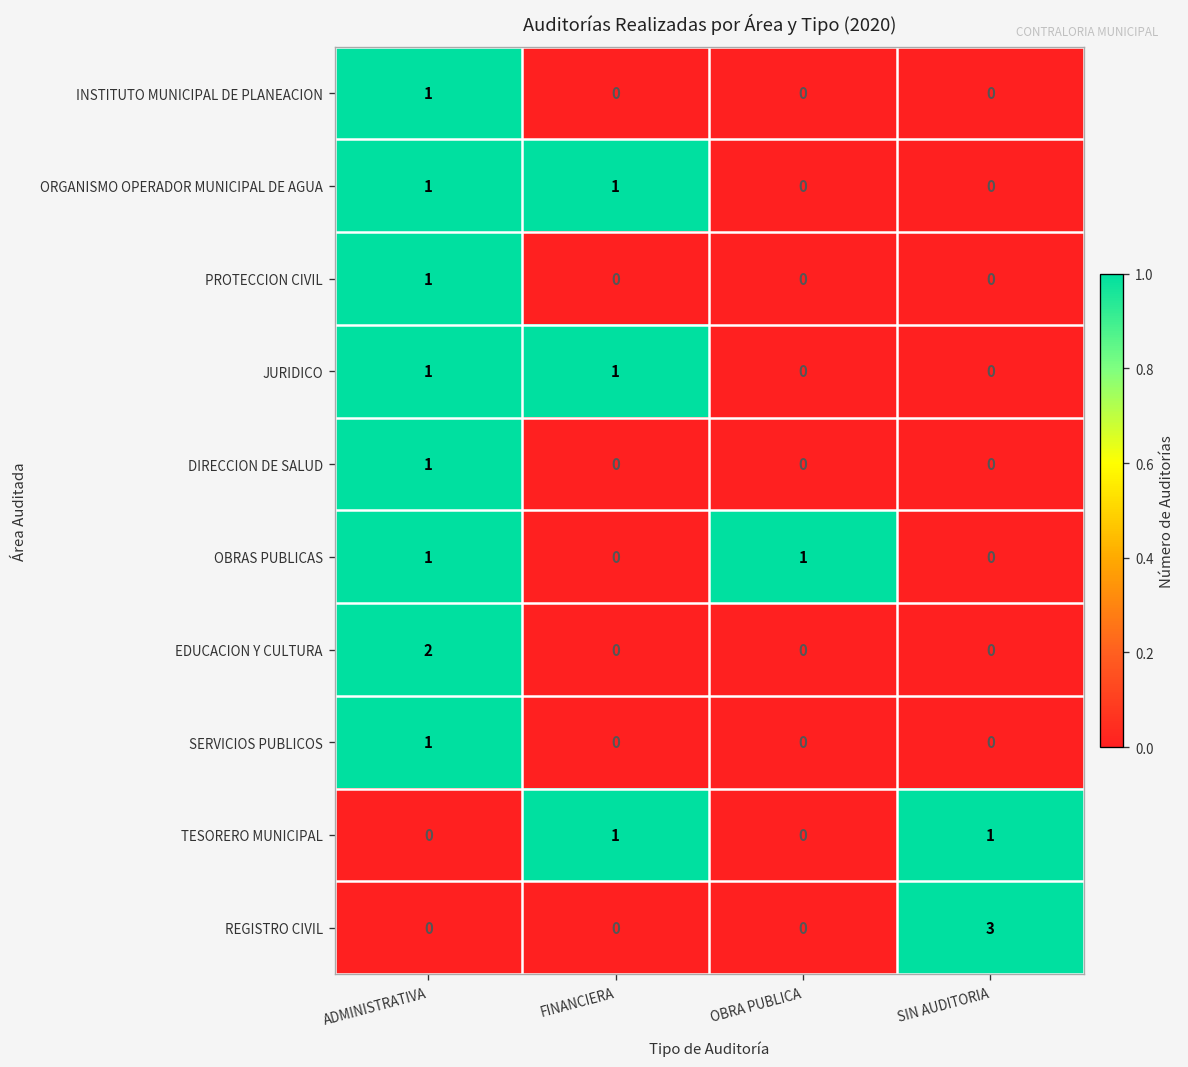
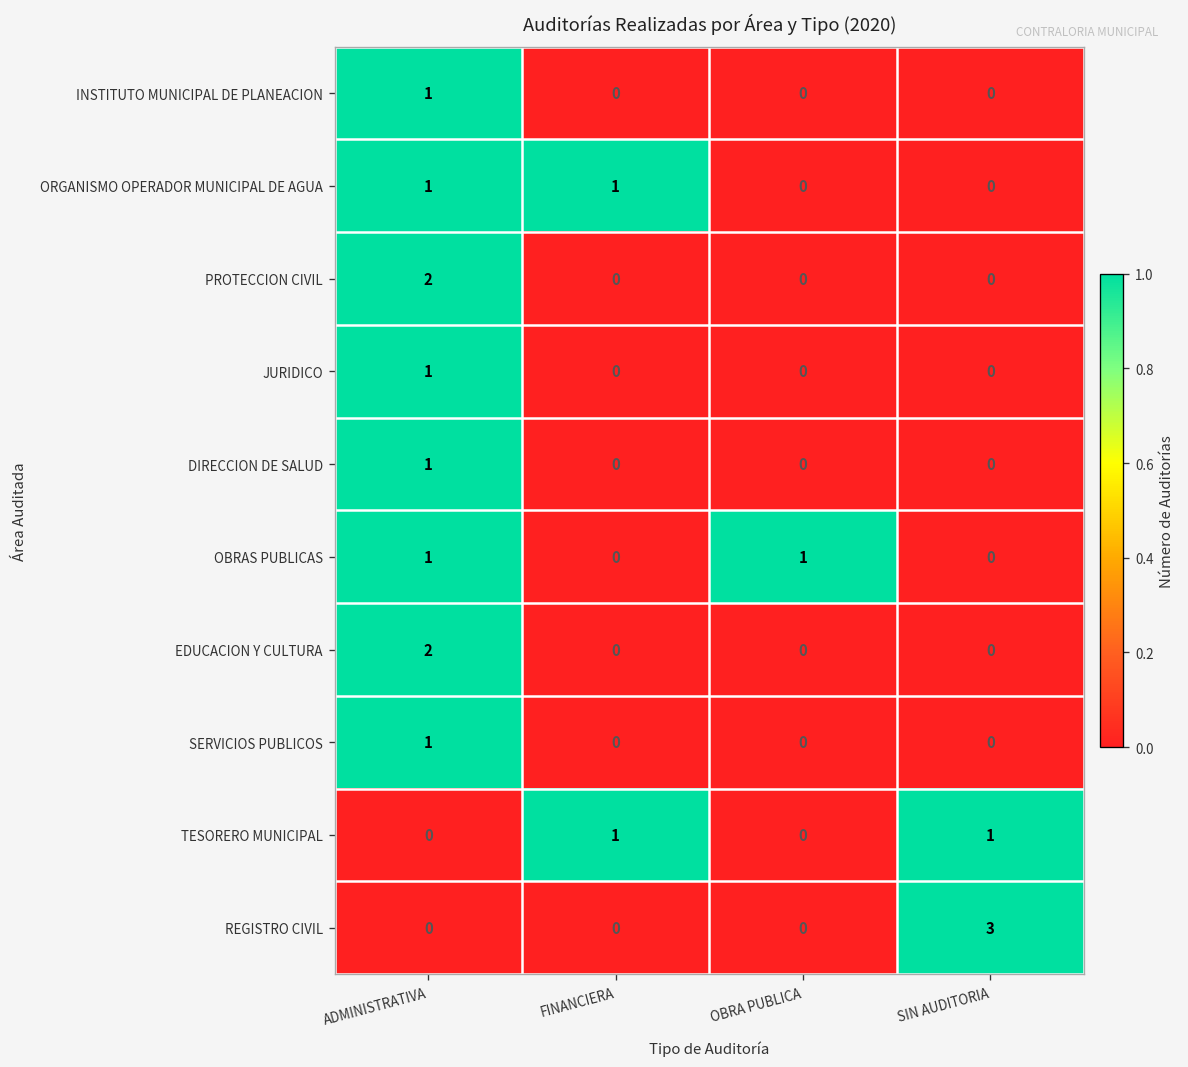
PROTECCION CIVIL, ADMINISTRATIVA: 1 -> 2
JURIDICO, FINANCIERA: 1 -> 0
